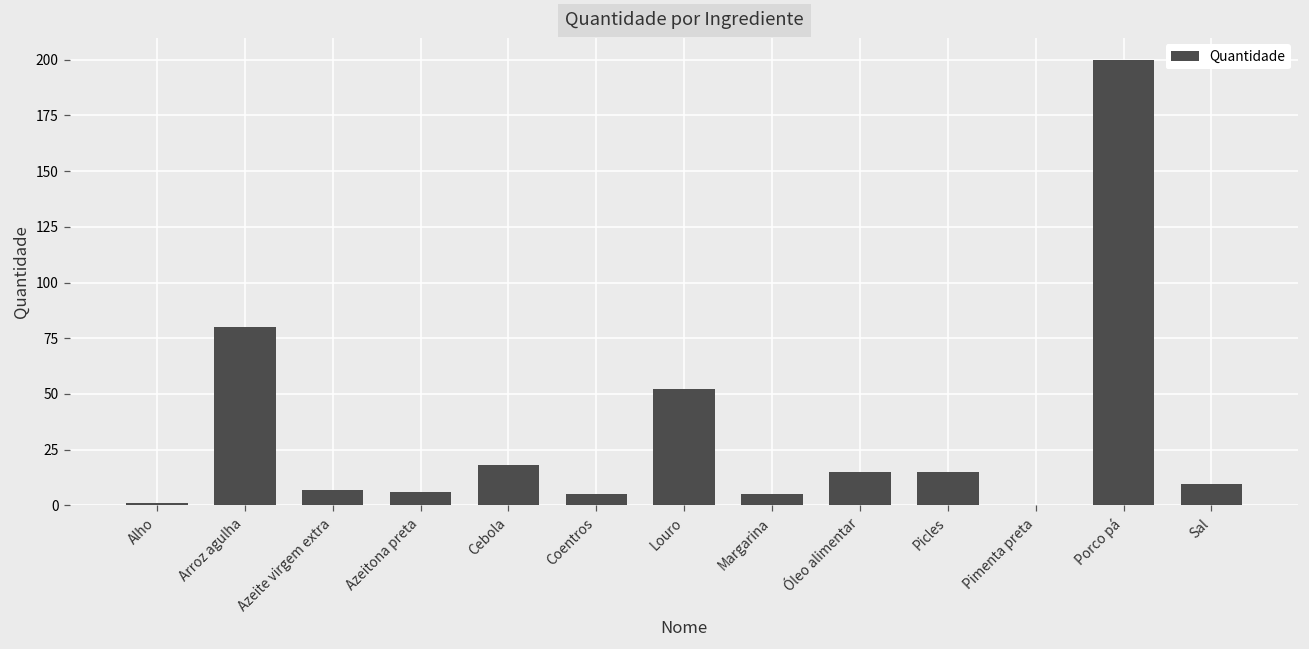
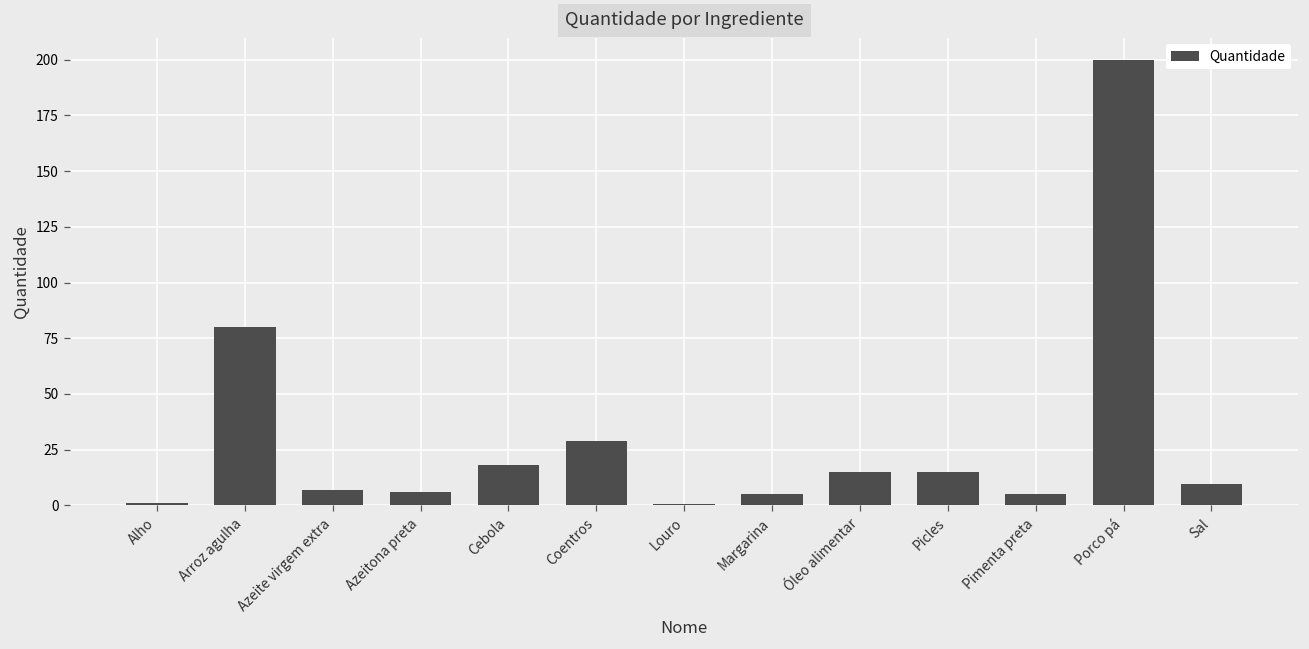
Coentros: 5 -> 29
Louro: 52 -> 1
Pimenta preta: 0 -> 5
